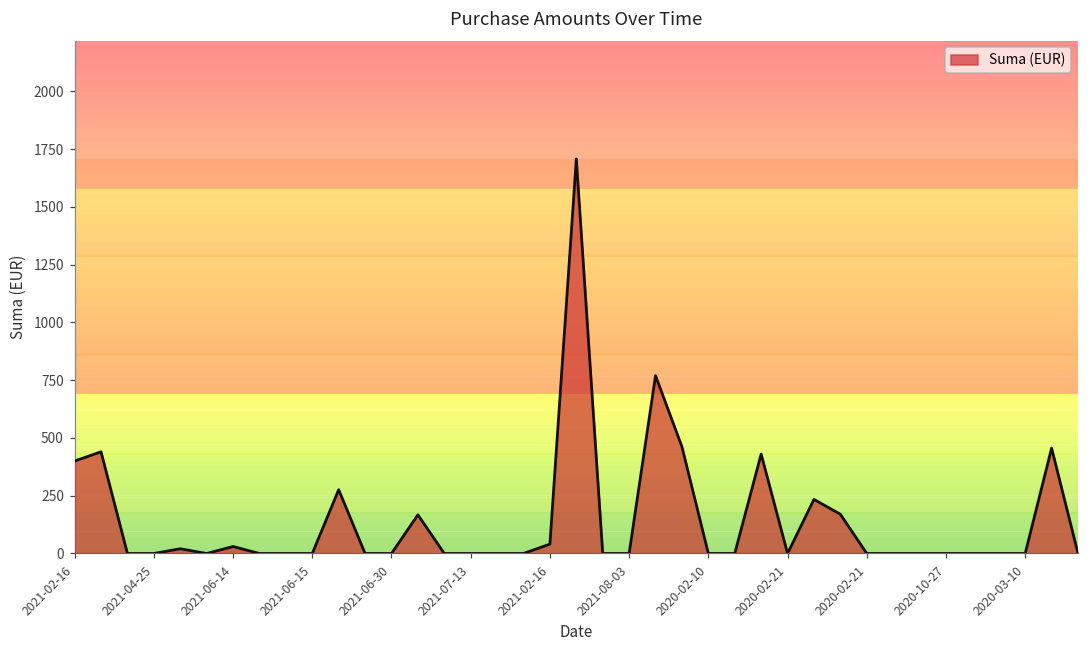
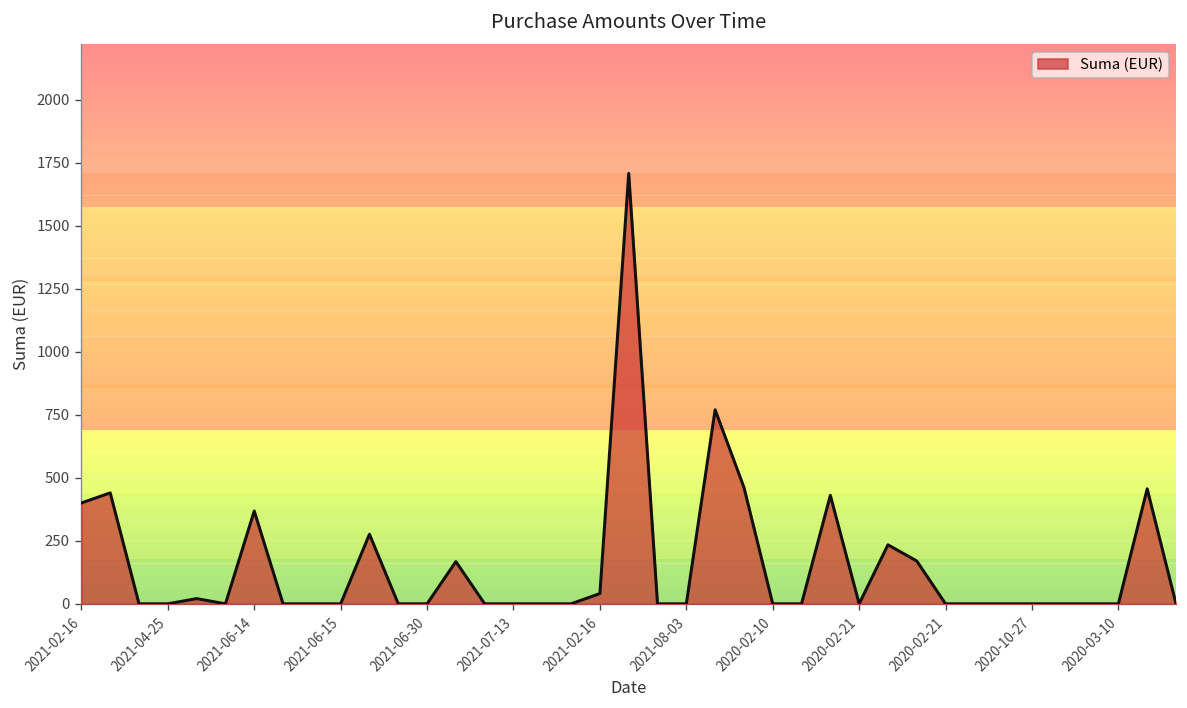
2021-06-14: 30 -> 370
